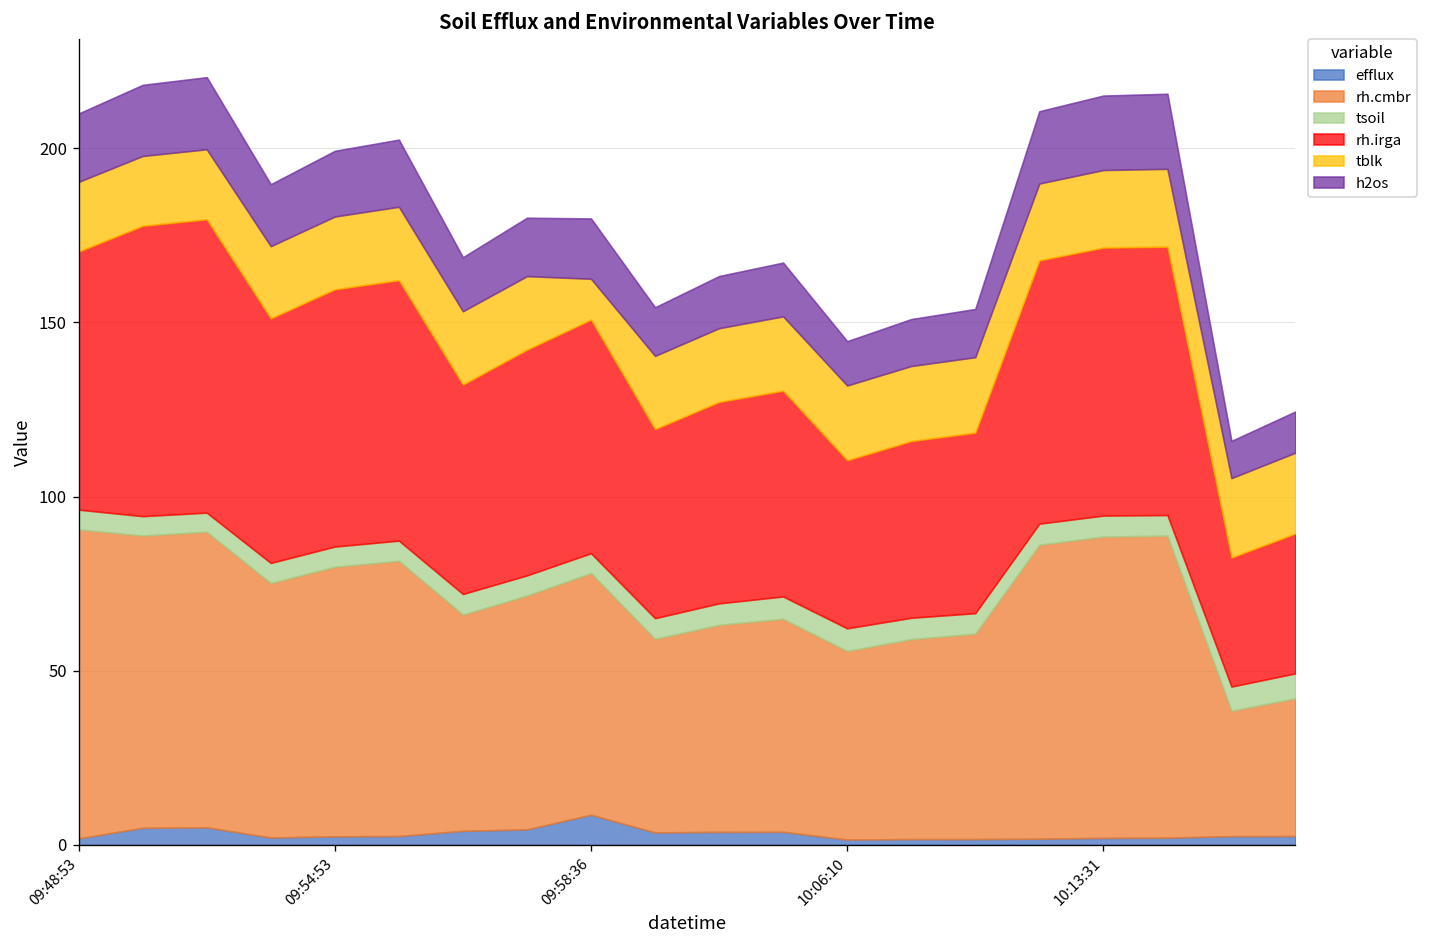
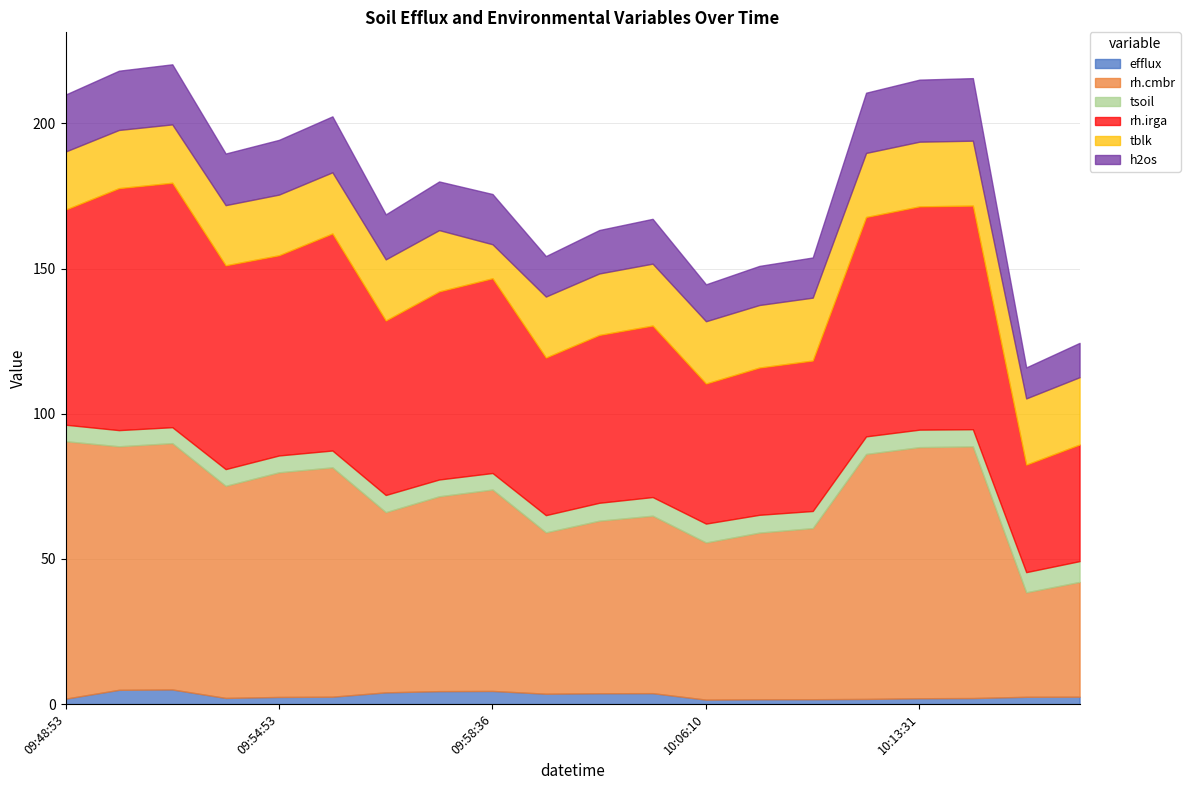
rh.irga, 09:54:53: 74 -> 69
efflux, 09:58:36: 9 -> 5
